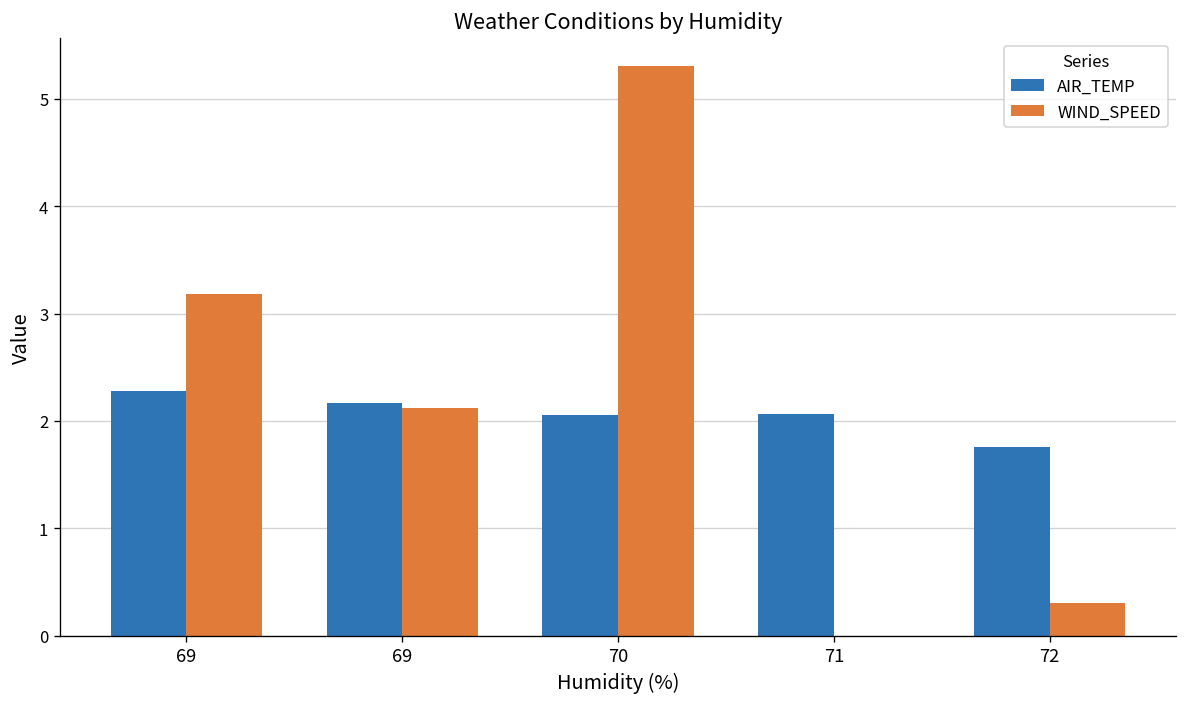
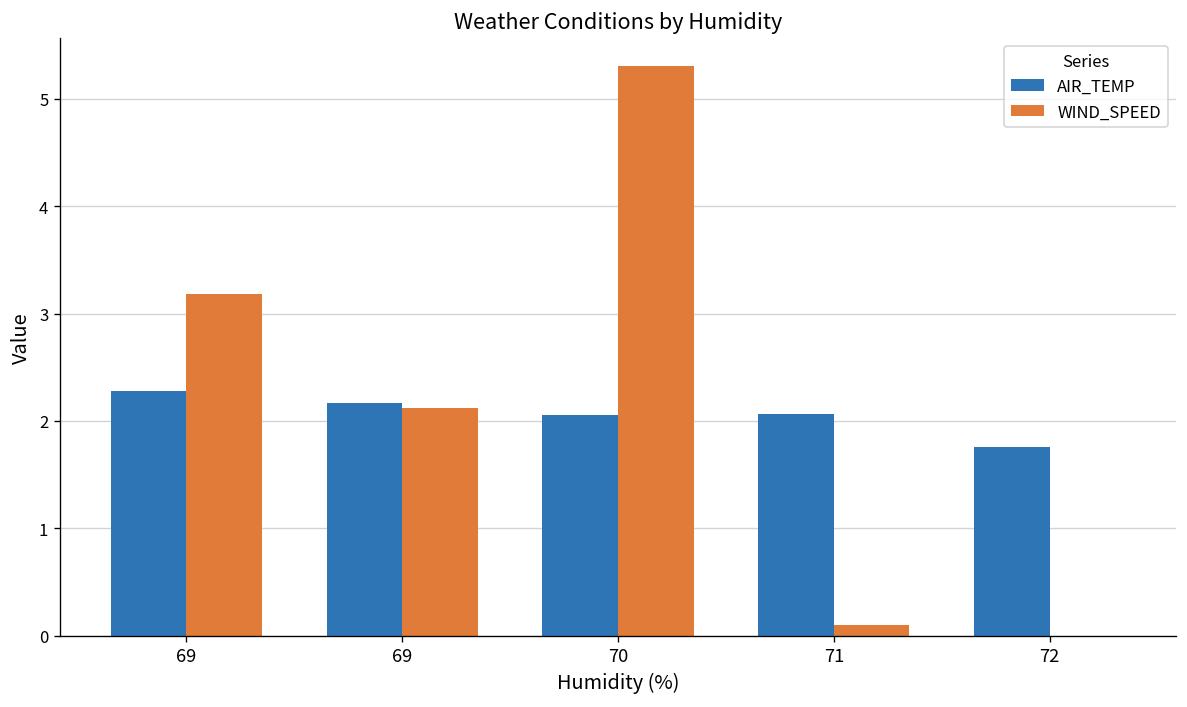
WIND_SPEED, 71: 0.0 -> 0.1
WIND_SPEED, 72: 0.3 -> 0.0
